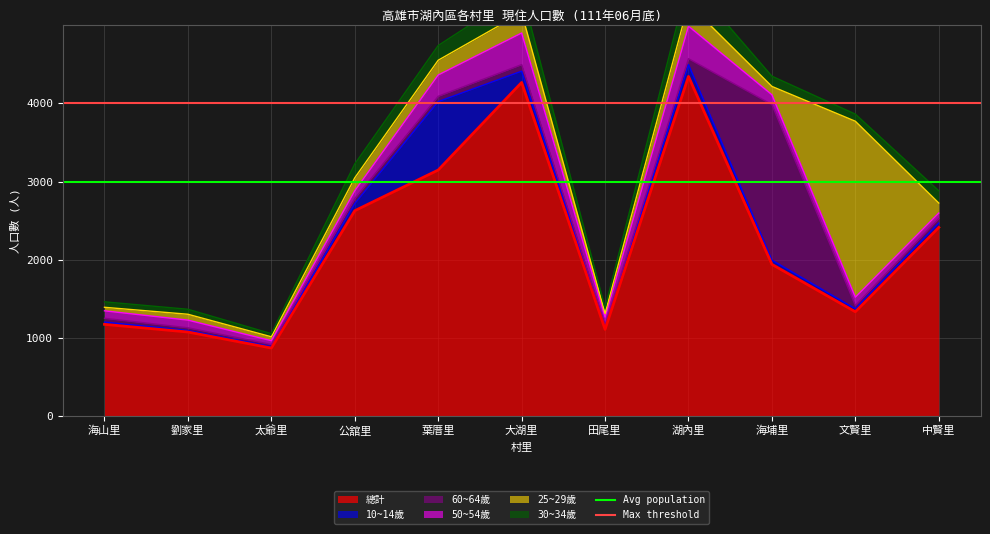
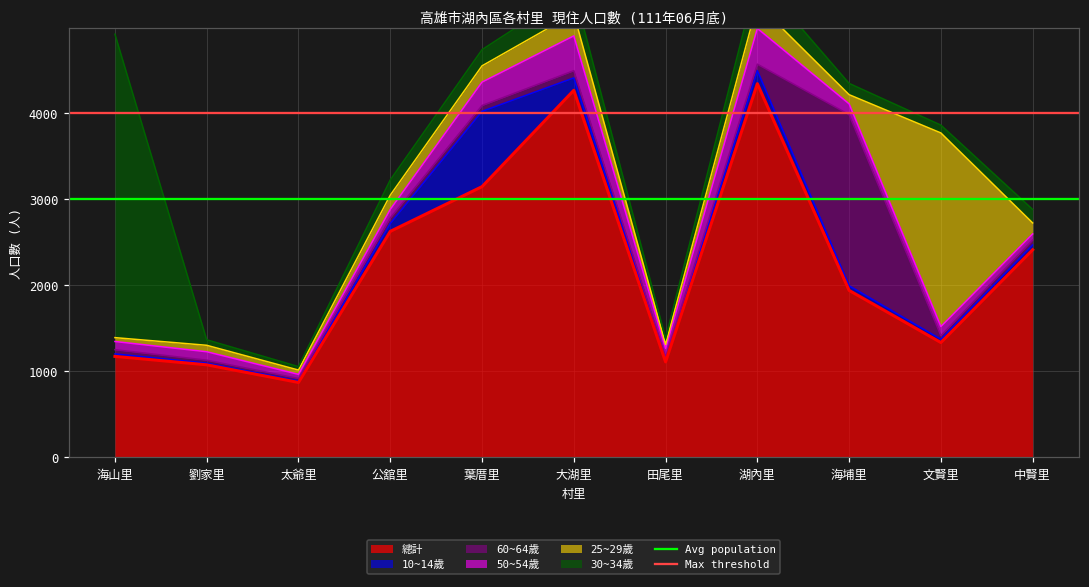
30~34歲, 海山里: 100 -> 3500
